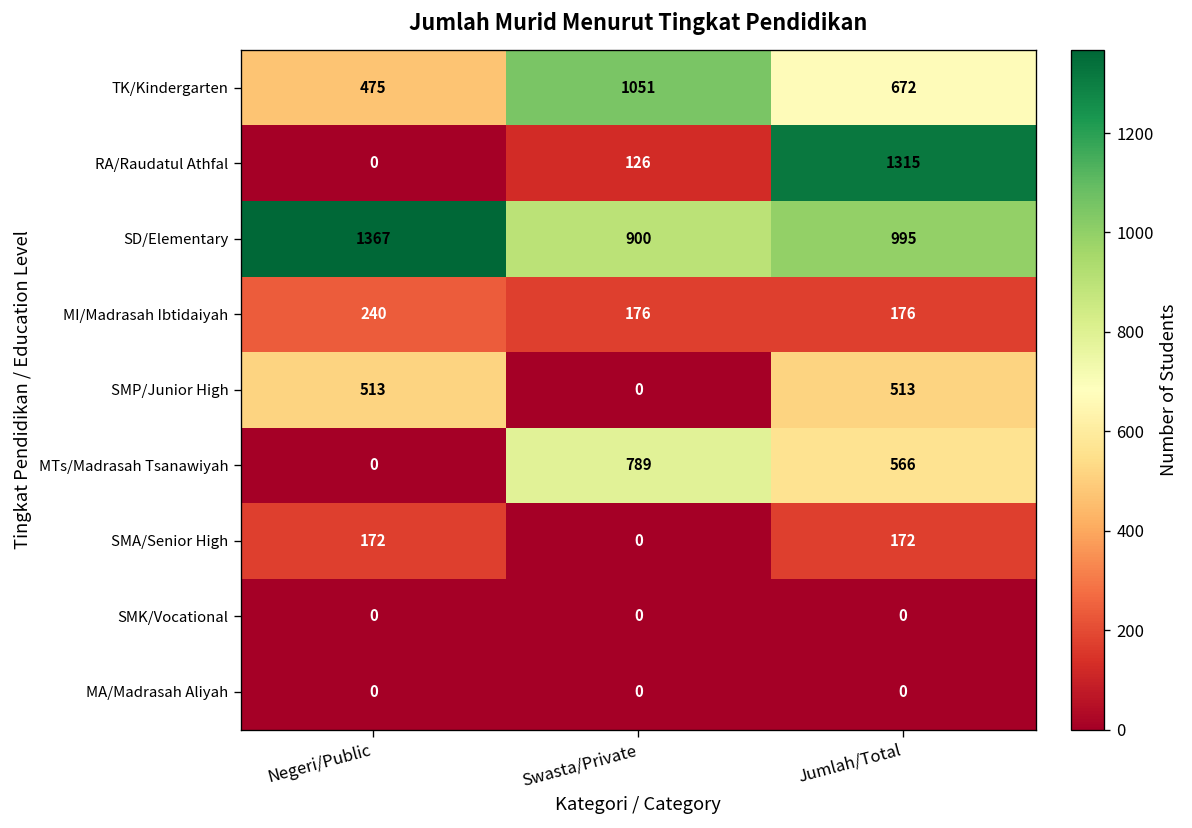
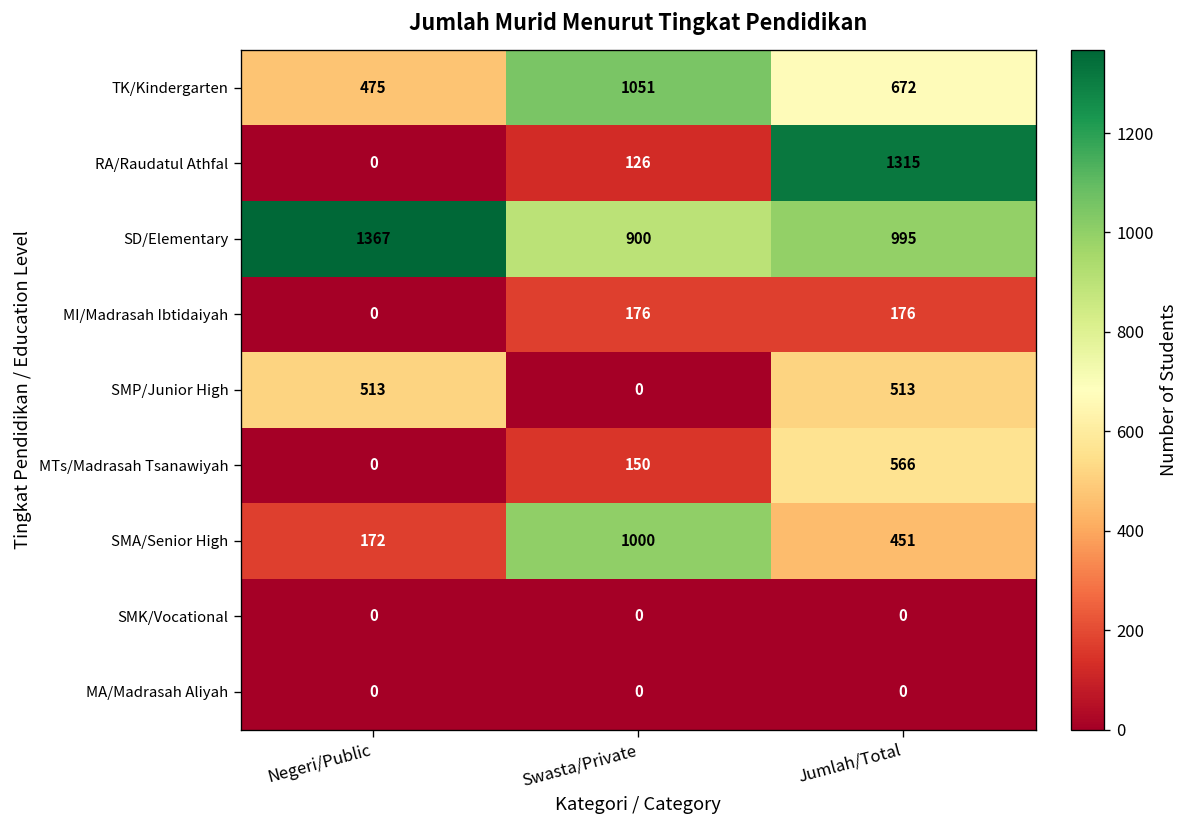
MI/Madrasah Ibtidaiyah, Negeri/Public: 240 -> 0
MTs/Madrasah Tsanawiyah, Swasta/Private: 789 -> 150
SMA/Senior High, Swasta/Private: 0 -> 1000
SMA/Senior High, Jumlah/Total: 172 -> 451
